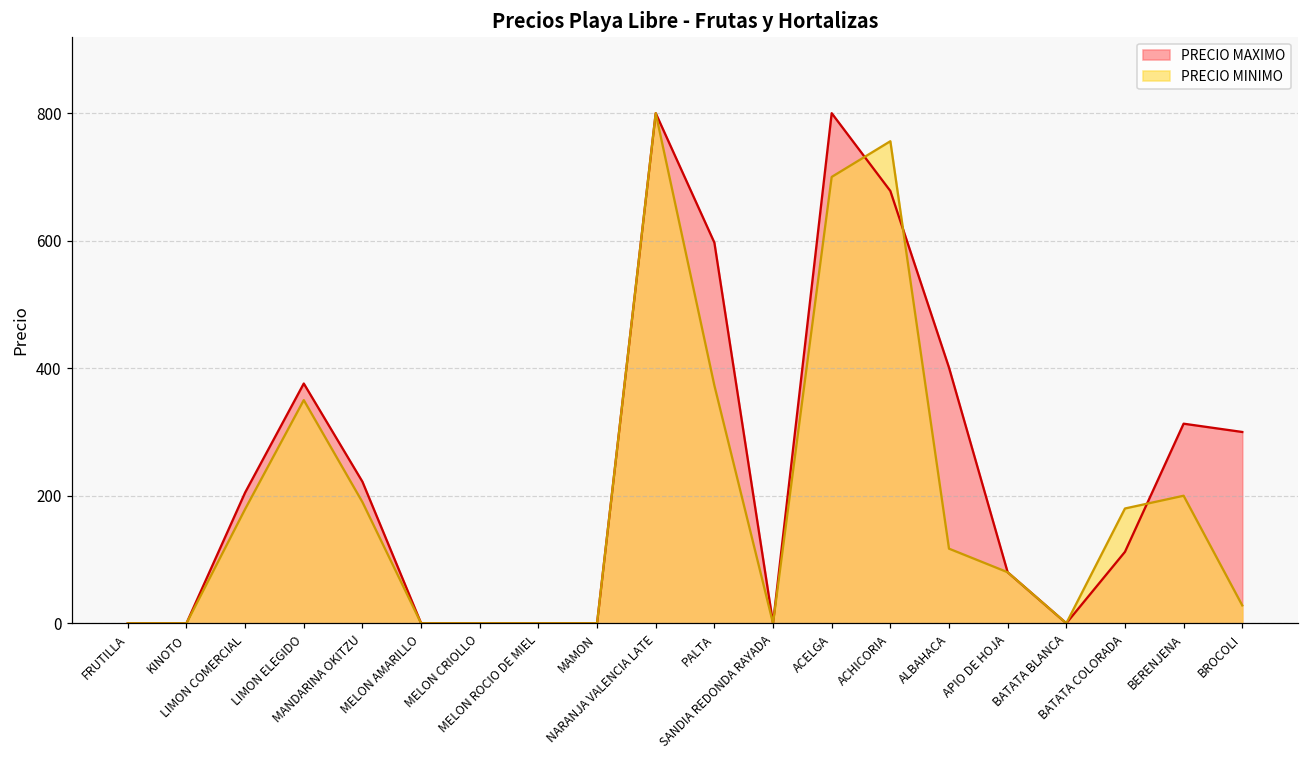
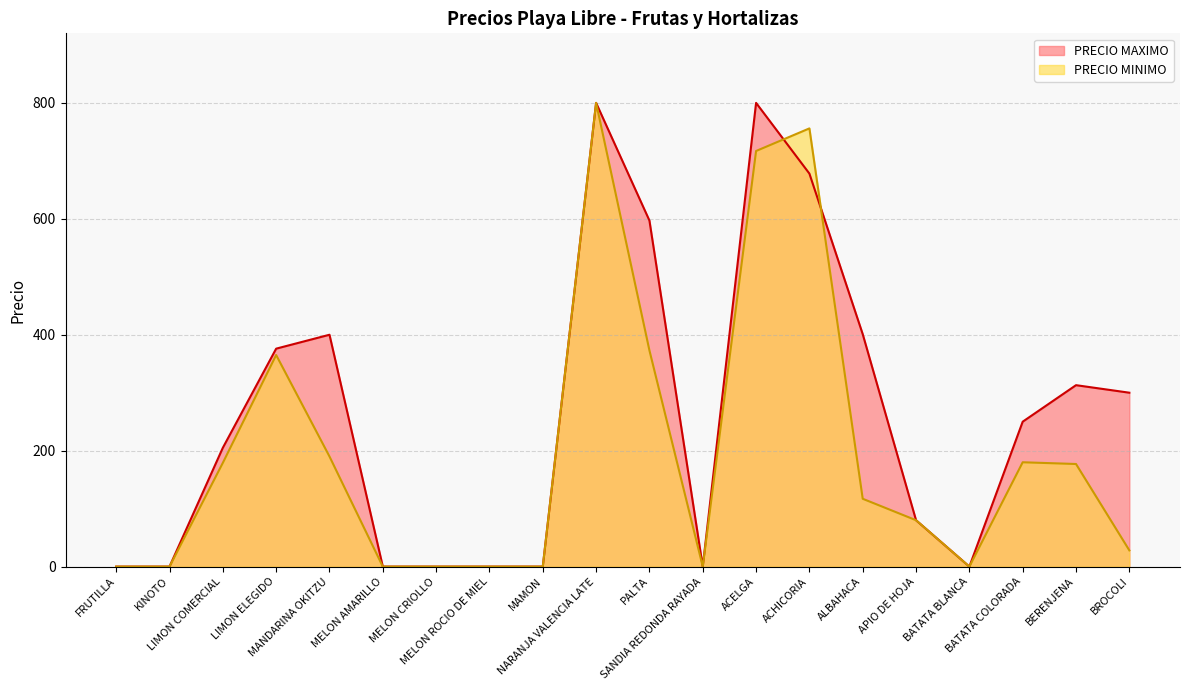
PRECIO MINIMO, LIMON ELEGIDO: 350 -> 370
PRECIO MAXIMO, MANDARINA OKITZU: 220 -> 400
PRECIO MINIMO, ACELGA: 700 -> 720
PRECIO MAXIMO, BATATA COLORADA: 110 -> 250
PRECIO MINIMO, BERENJENA: 200 -> 180
